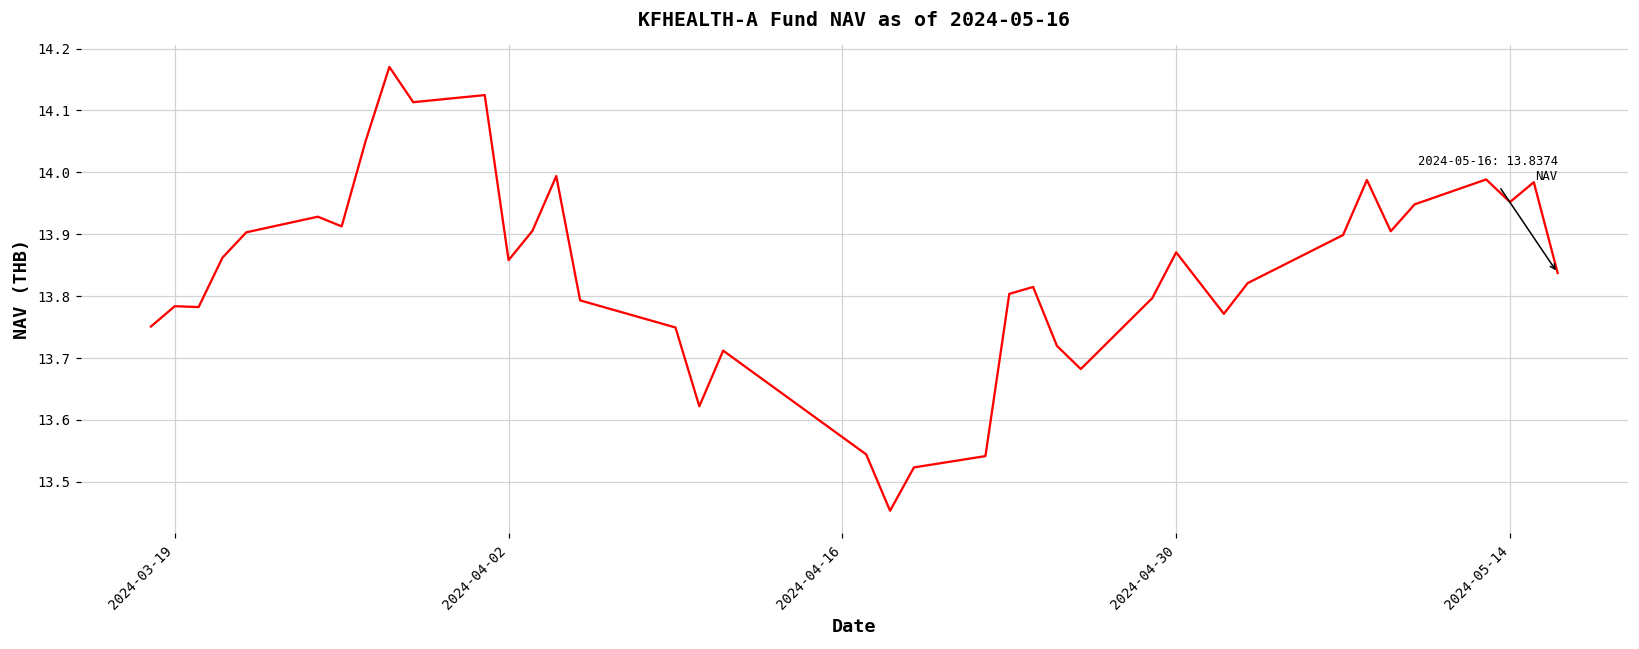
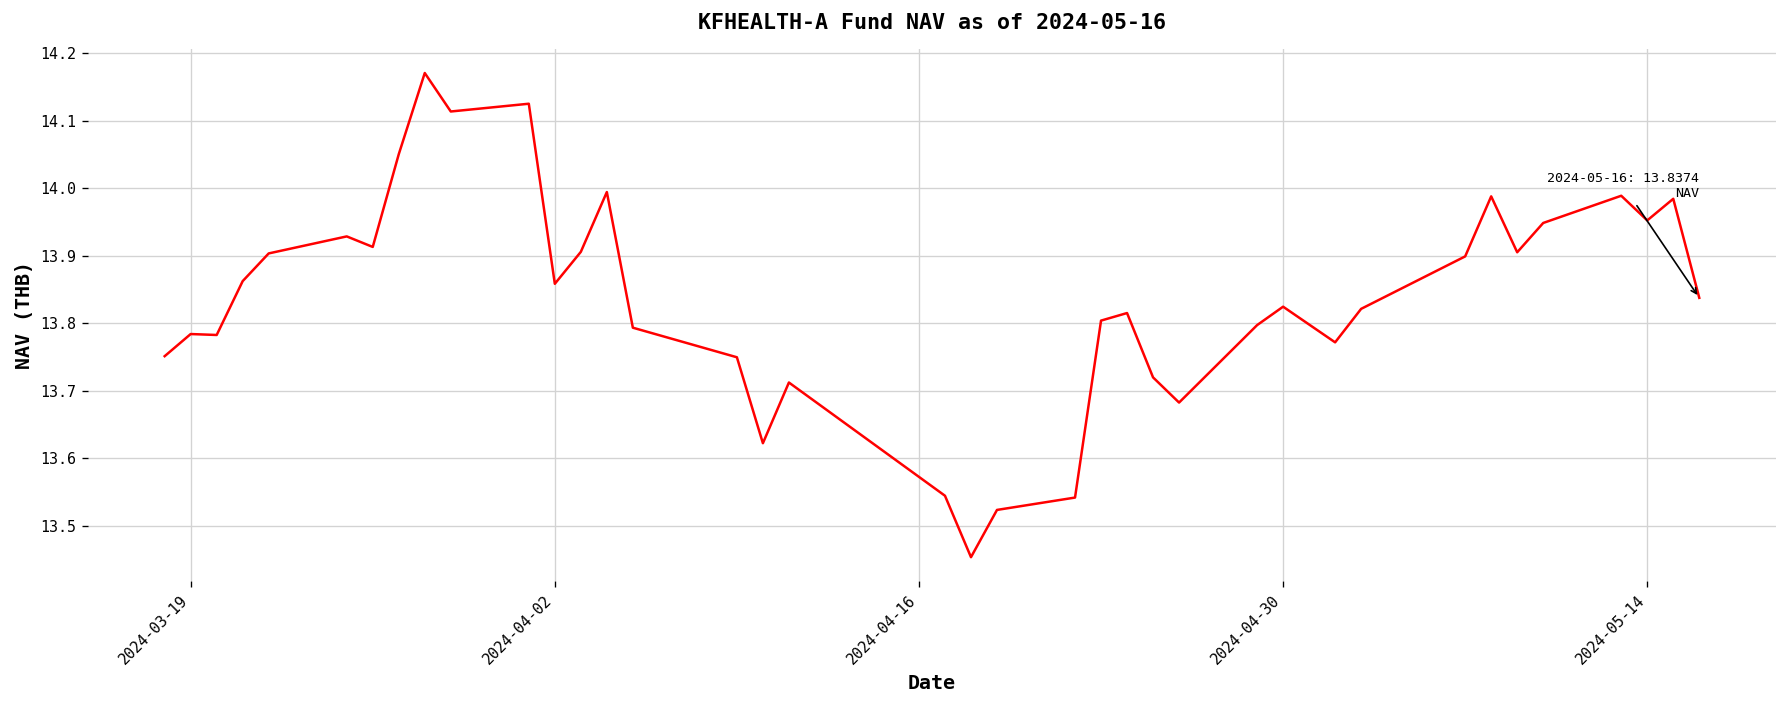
2024-04-30: 13.87 -> 13.82
